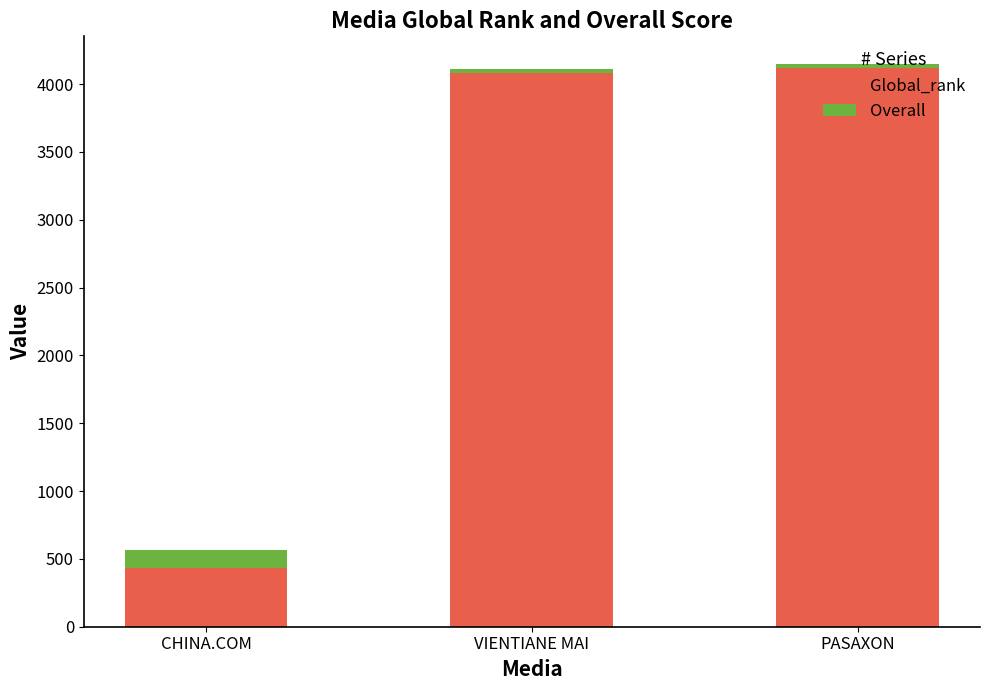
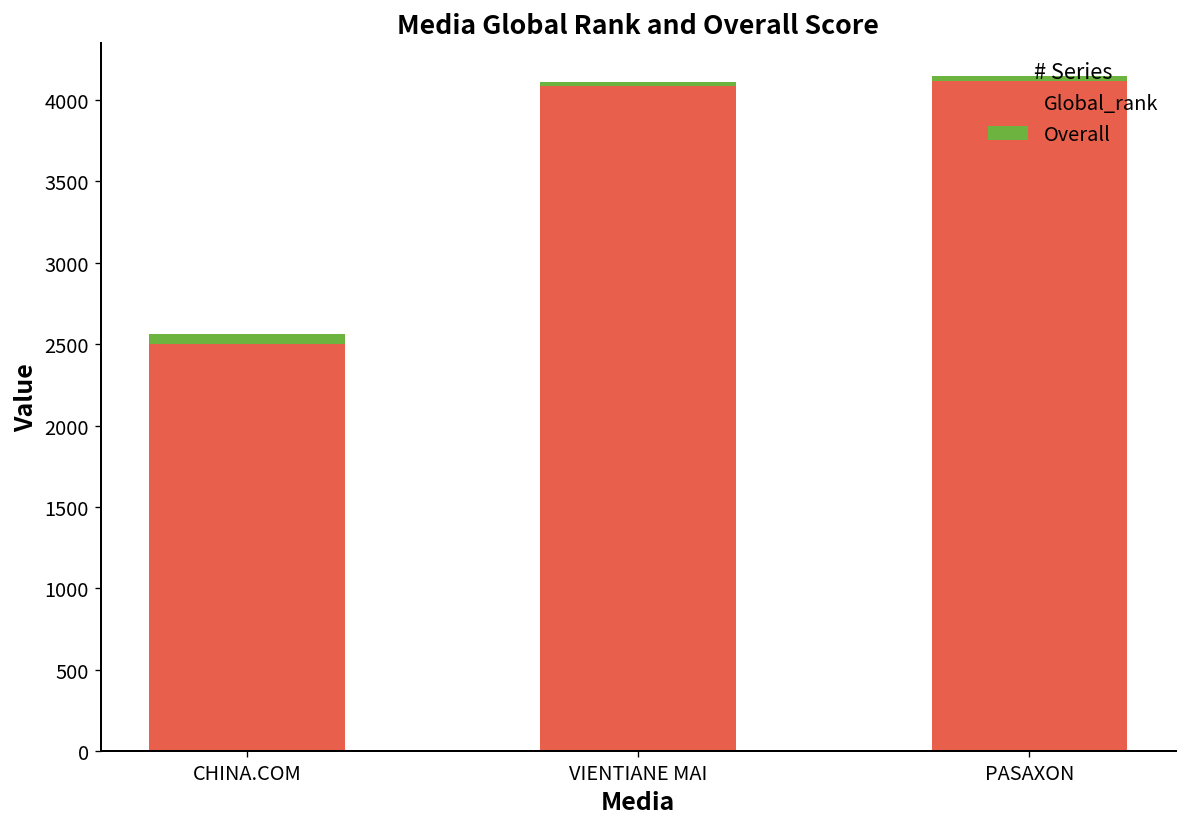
Global_rank, CHINA.COM: 440 -> 2500
Overall, CHINA.COM: 130 -> 60
